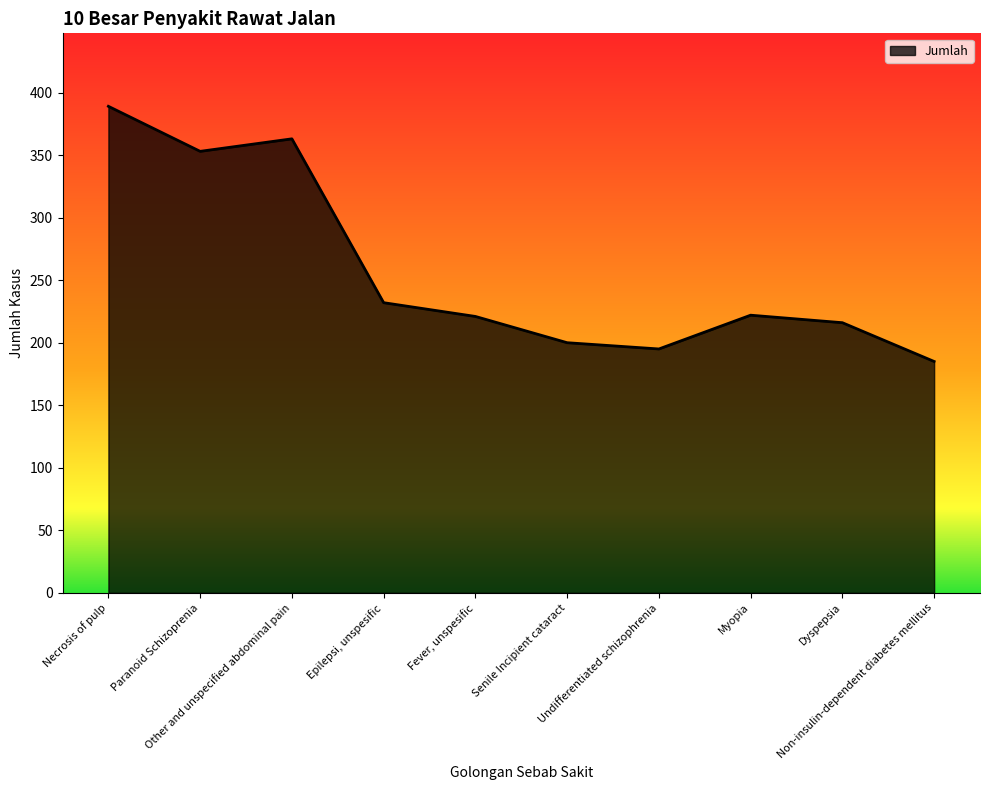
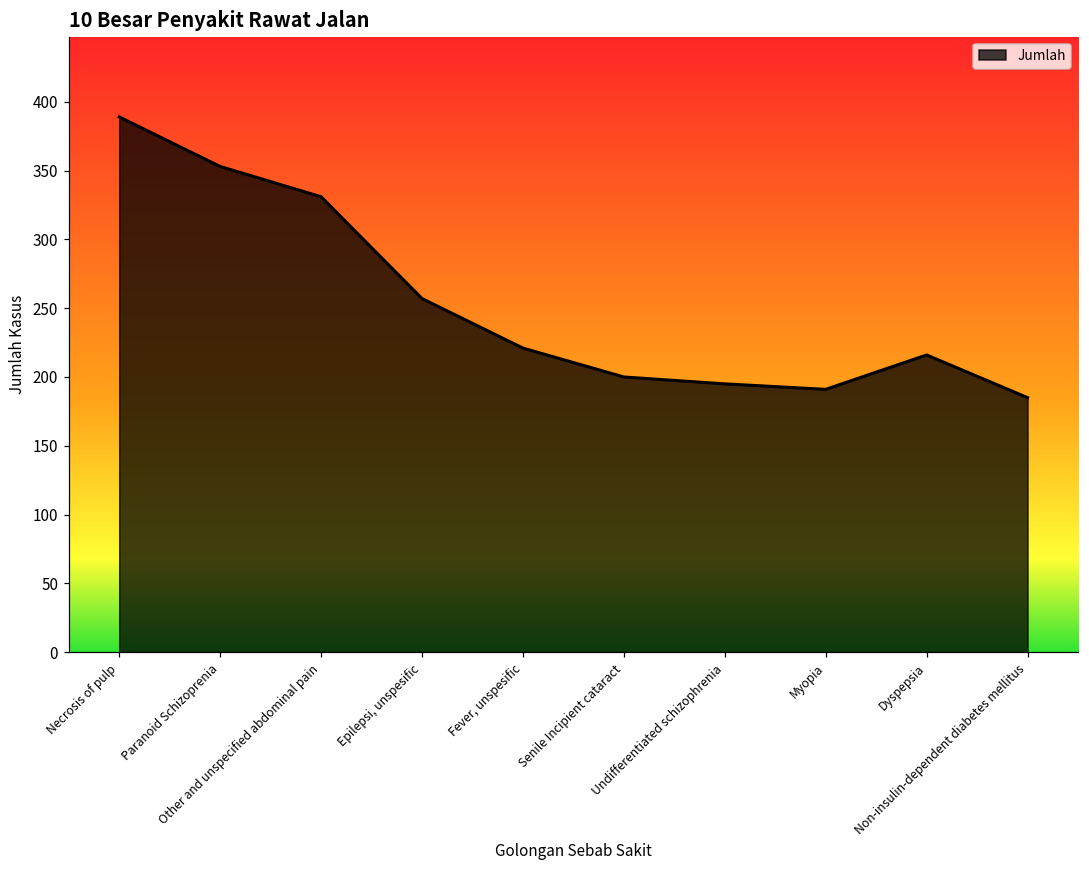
Other and unspecified abdominal pain: 363 -> 331
Epilepsi, unspesific: 232 -> 257
Myopia: 222 -> 191
